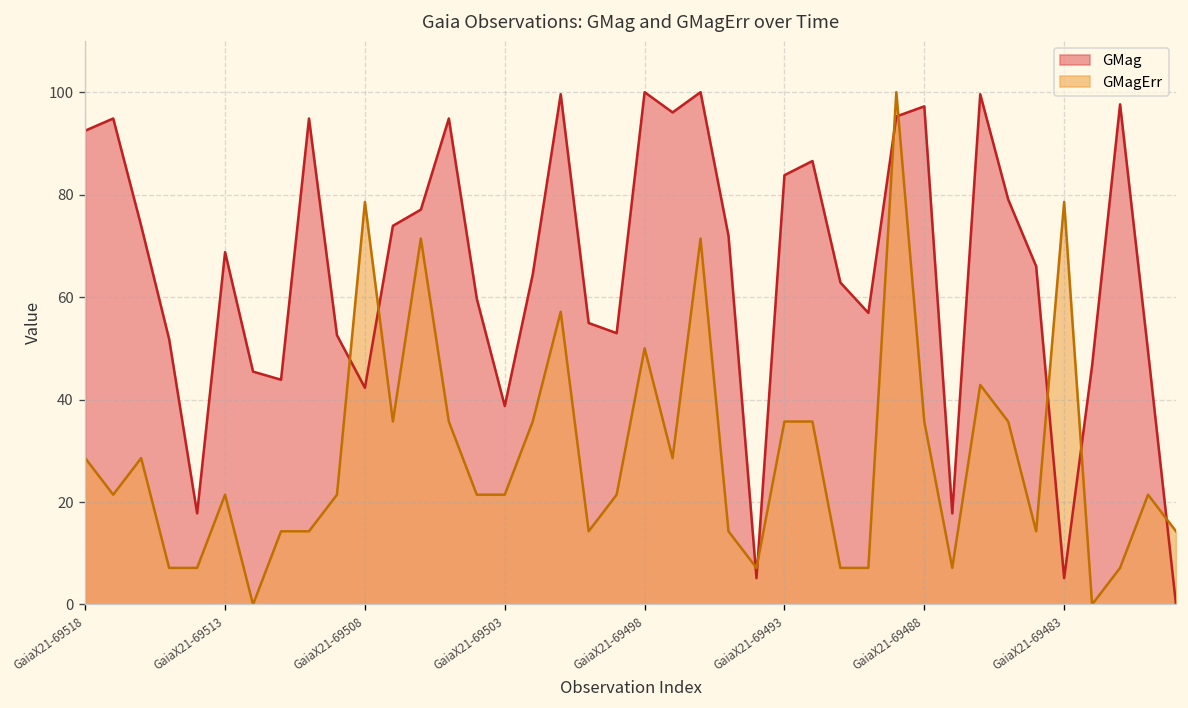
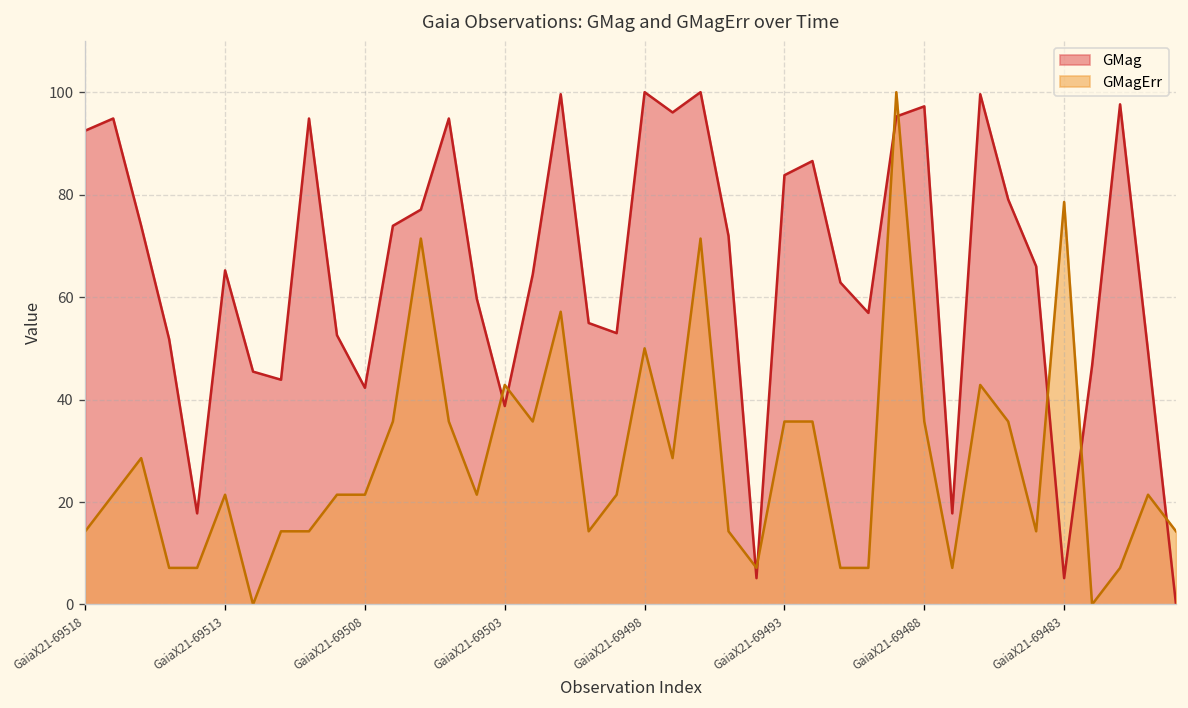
GMagErr, GaiaX21-69518: 29 -> 14
GMag, GaiaX21-69513: 69 -> 65
GMagErr, GaiaX21-69508: 79 -> 21
GMagErr, GaiaX21-69503: 21 -> 43
